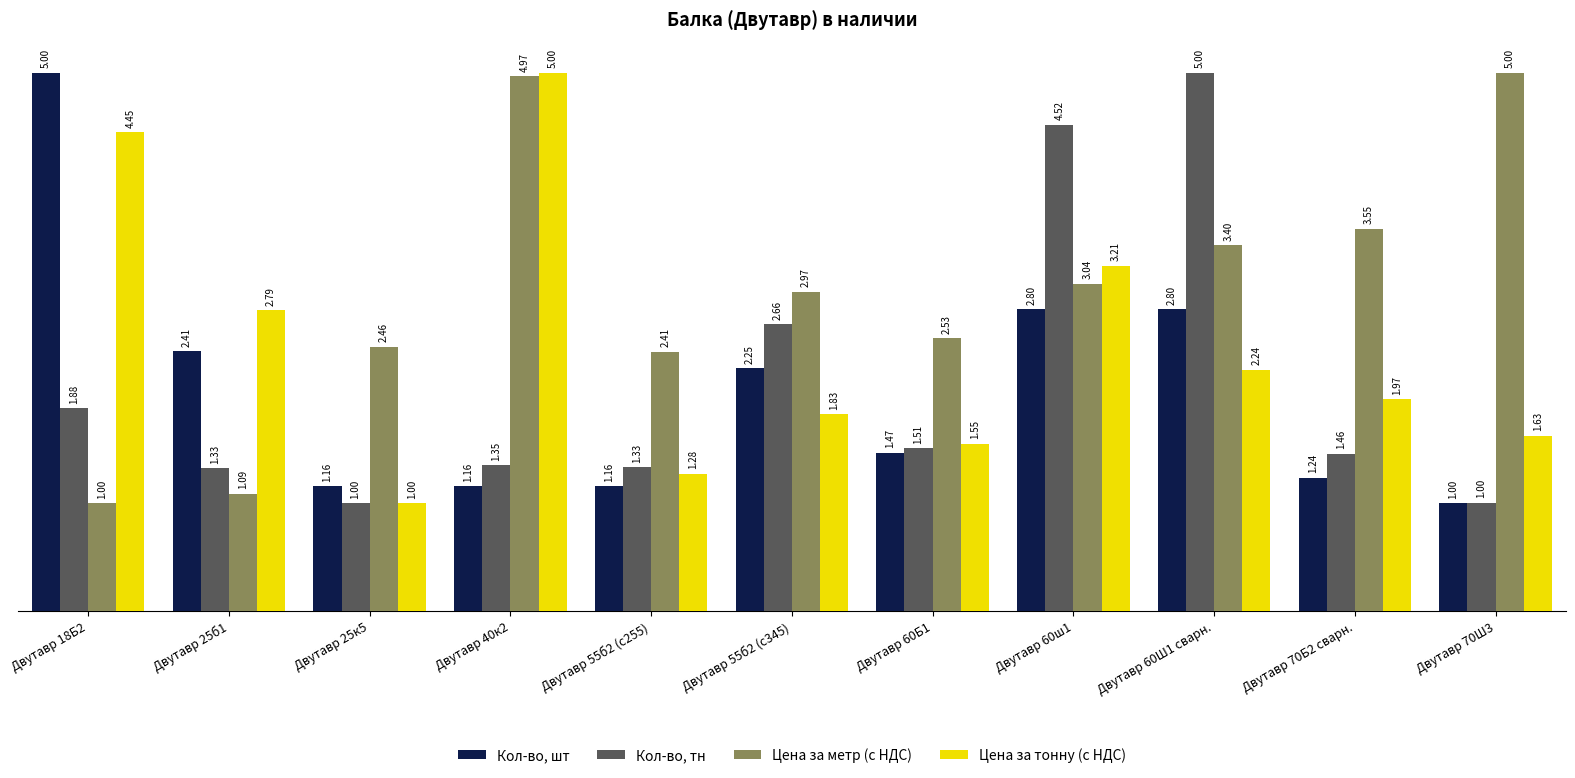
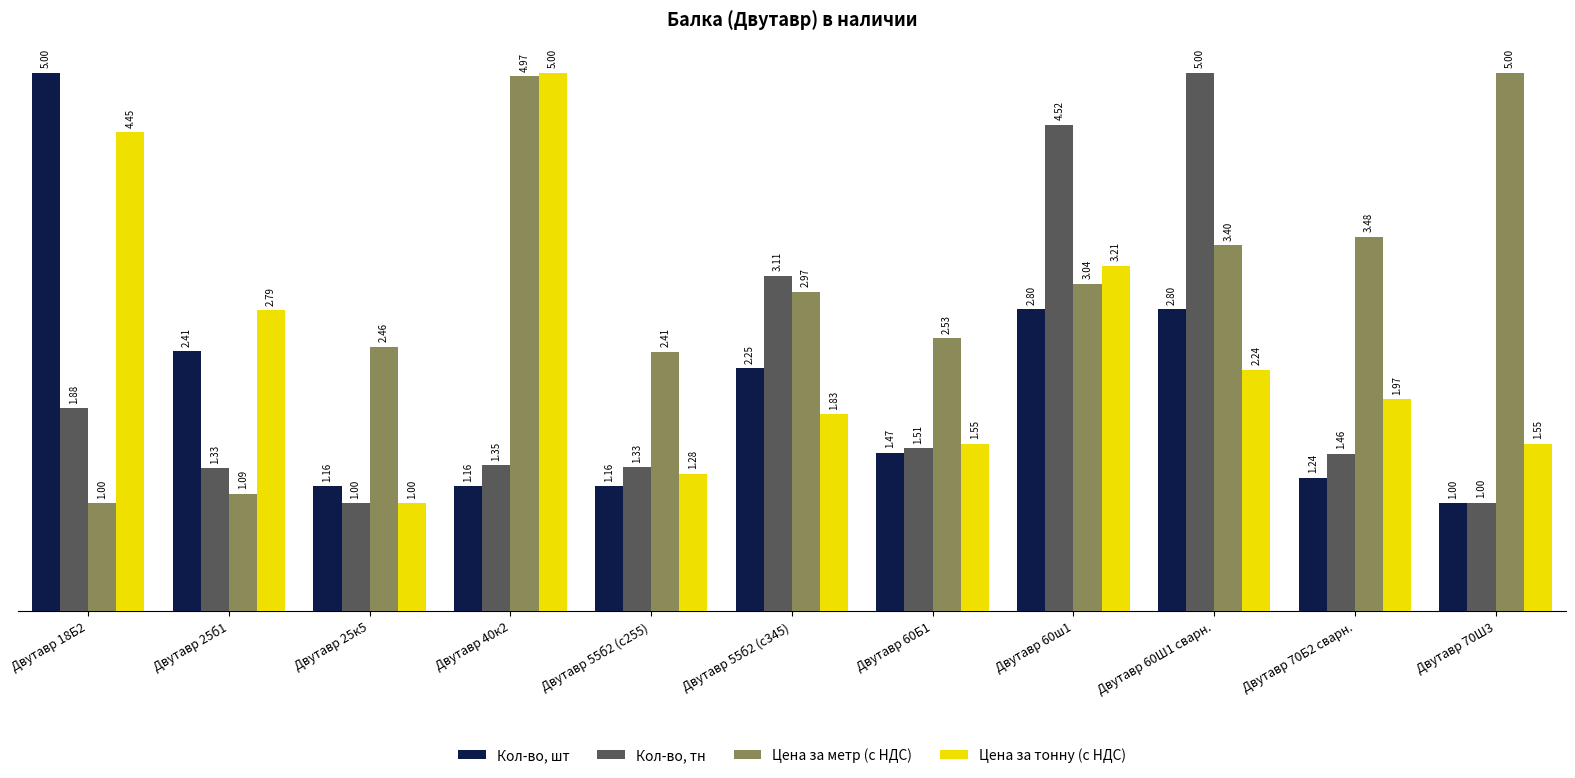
Кол-во, тн, Двутавр 55б2 (с345): 2.66 -> 3.11
Цена за метр (с НДС), Двутавр 70Б2 сварн.: 3.55 -> 3.48
Цена за тонну (с НДС), Двутавр 70Ш3: 1.63 -> 1.55
